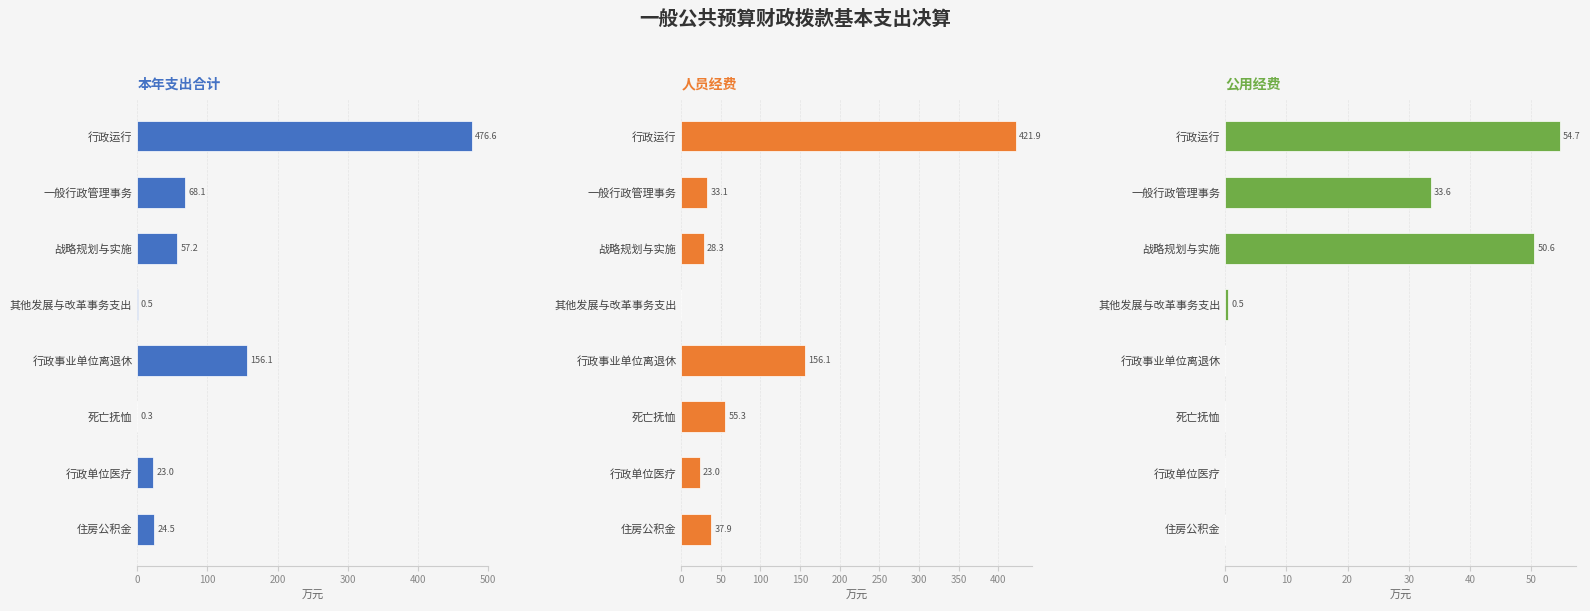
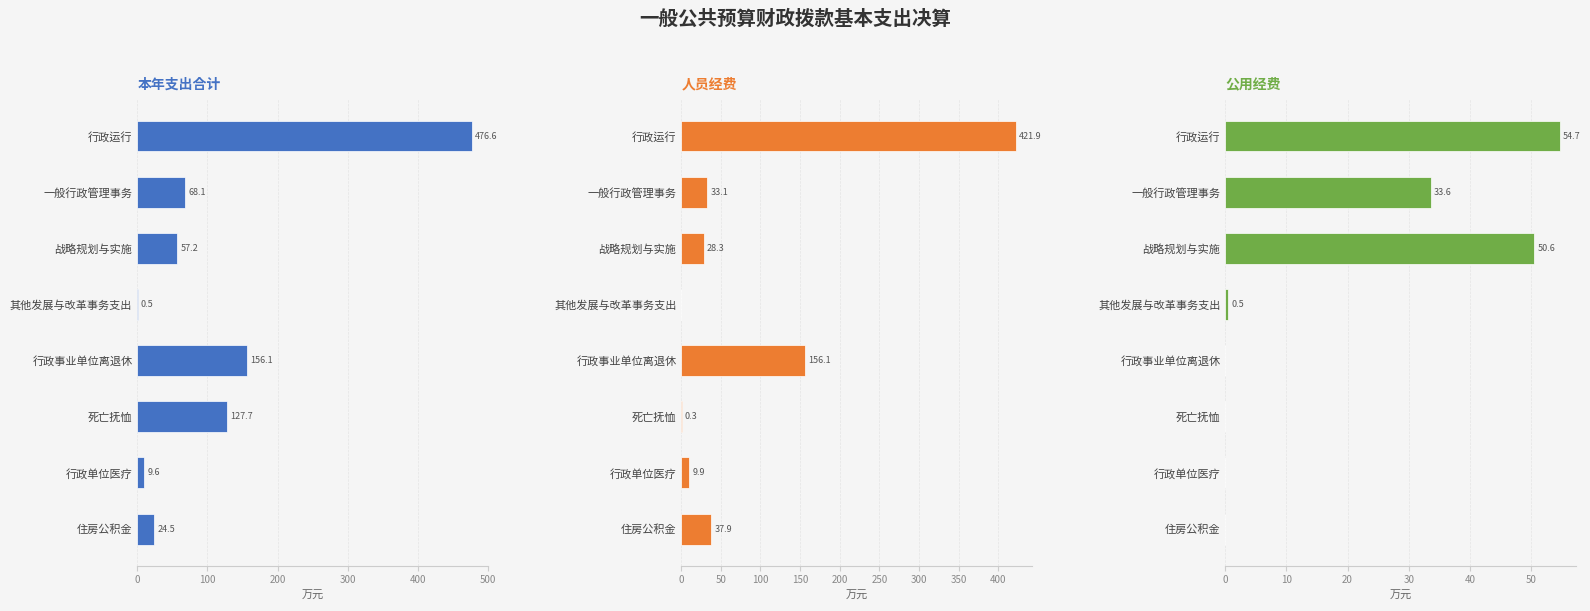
本年支出合计, 死亡抚恤: 0.3 -> 127.7
本年支出合计, 行政单位医疗: 23.0 -> 9.6
人员经费, 死亡抚恤: 55.3 -> 0.3
人员经费, 行政单位医疗: 23.0 -> 9.9
